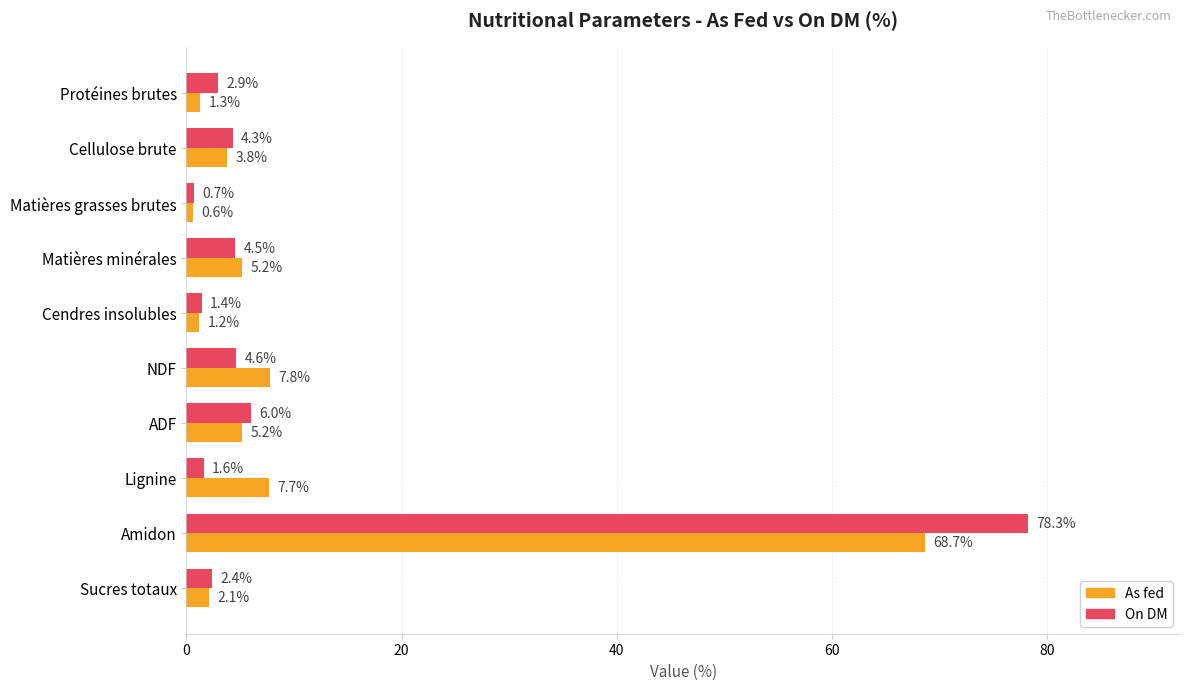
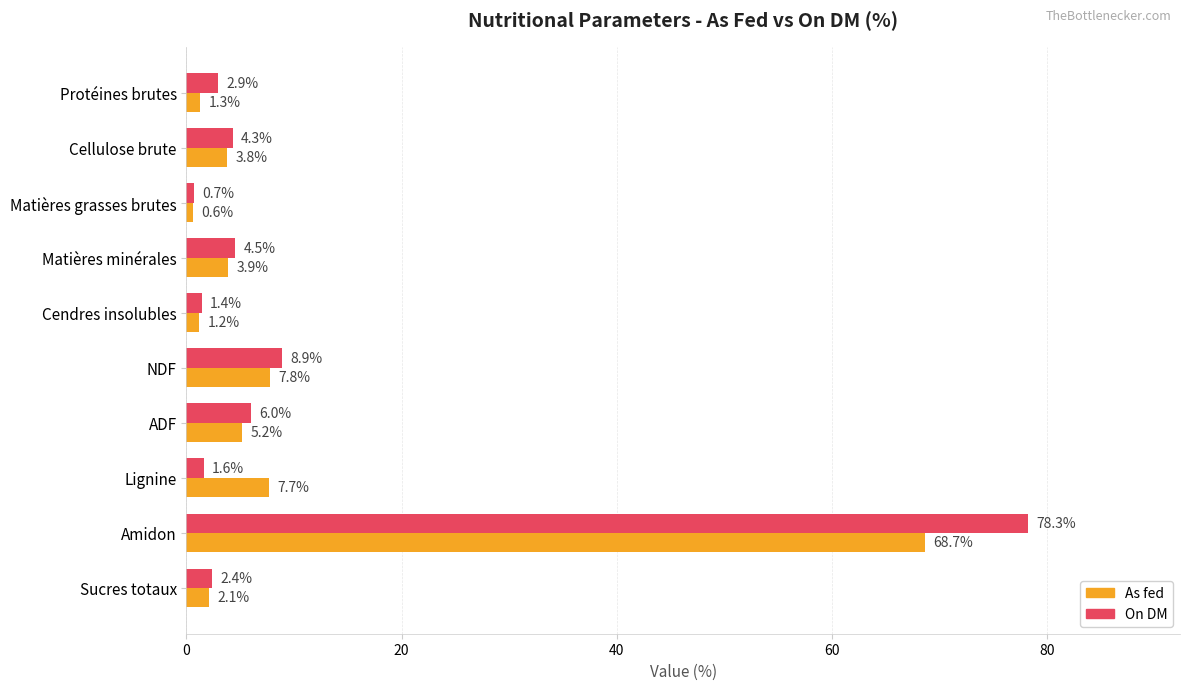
As fed, Matières minérales: 5.2% -> 3.9%
On DM, NDF: 4.6% -> 8.9%
